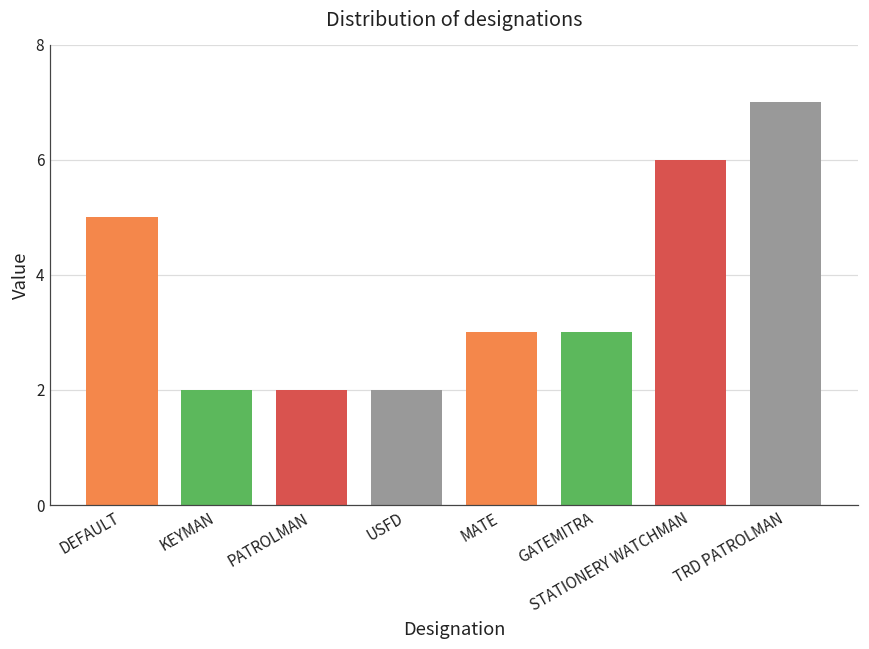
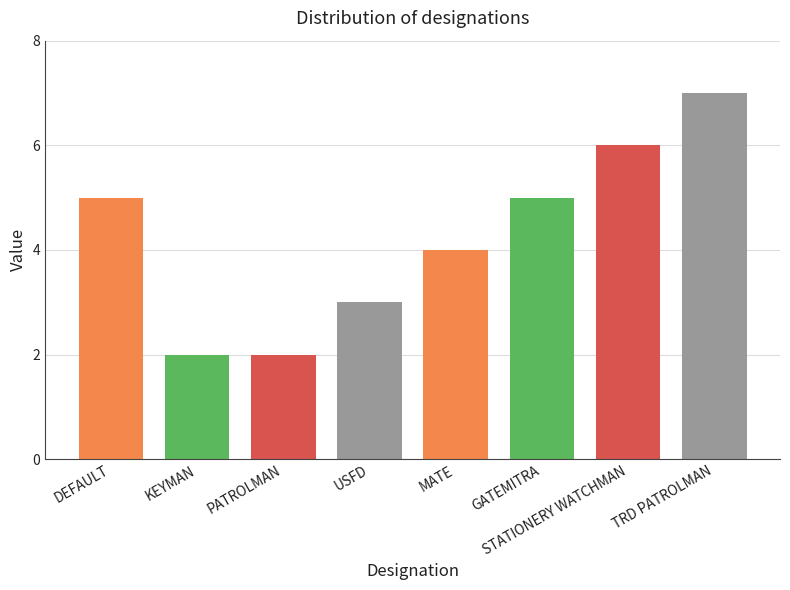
USFD: 2 -> 3
MATE: 3 -> 4
GATEMITRA: 3 -> 5
